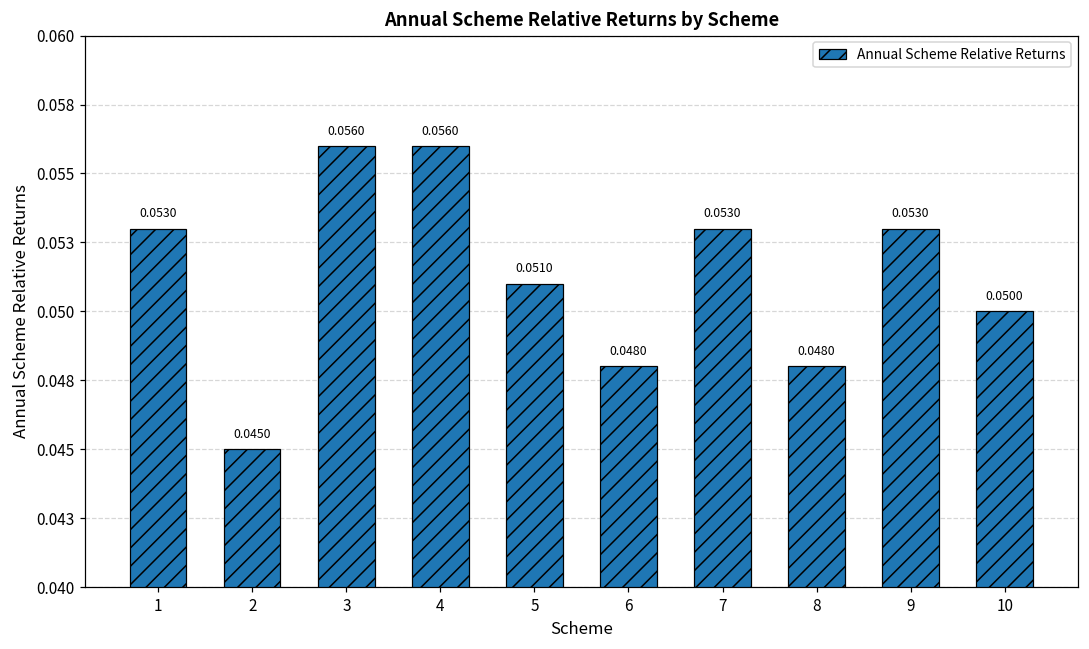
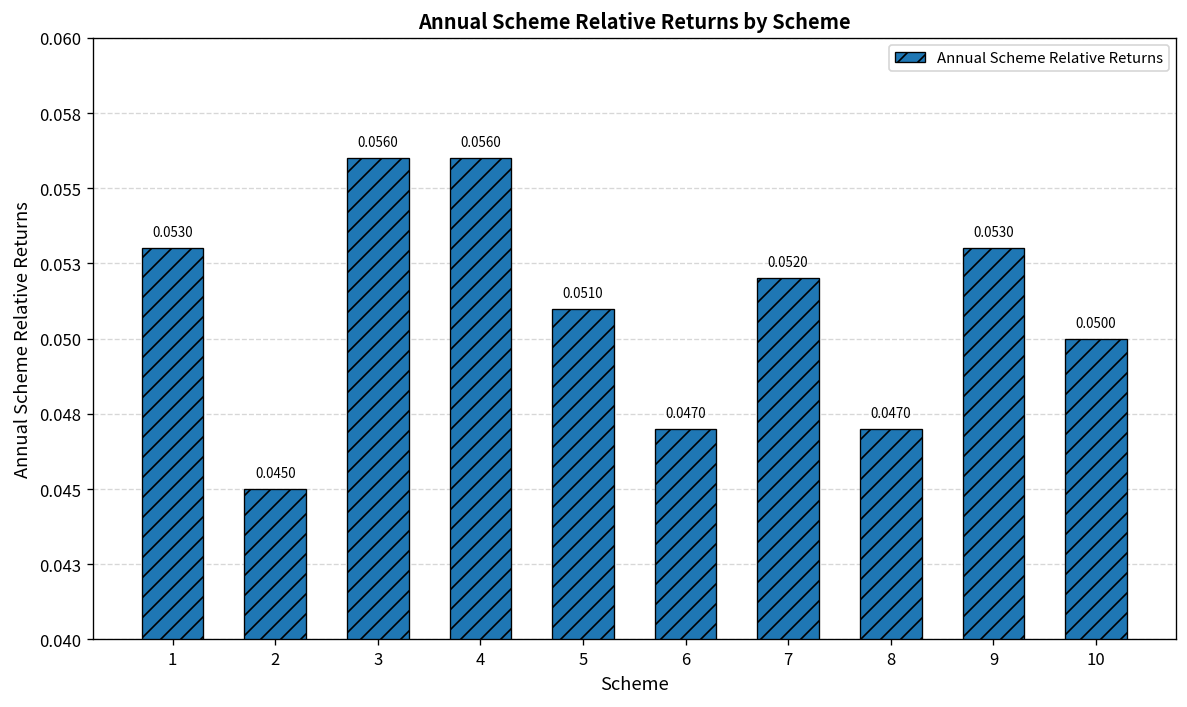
6: 0.0480 -> 0.0470
7: 0.0530 -> 0.0520
8: 0.0480 -> 0.0470
